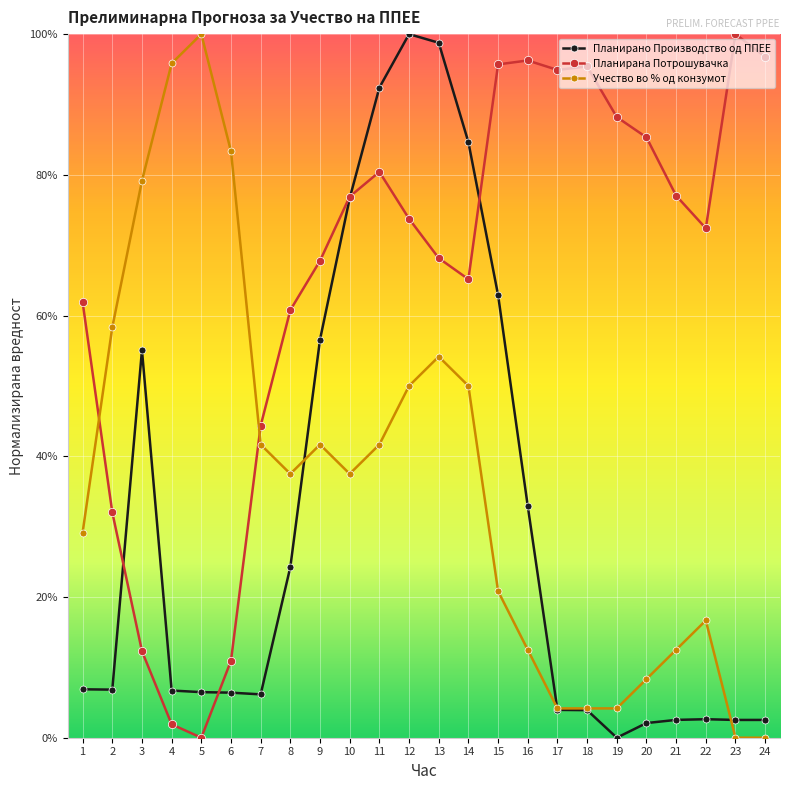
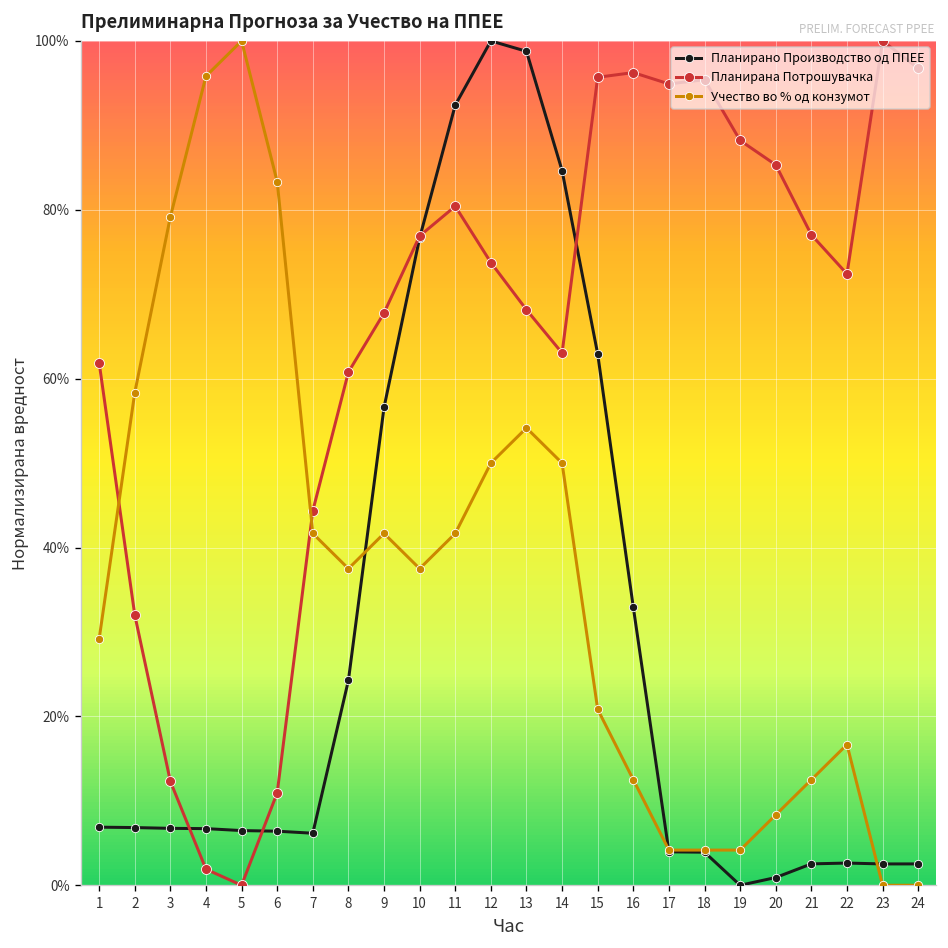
Планирано Производство од ППЕЕ, 3: 55% -> 7%
Планирана Потрошувачка, 14: 65% -> 63%
Планирано Производство од ППЕЕ, 20: 2% -> 1%
